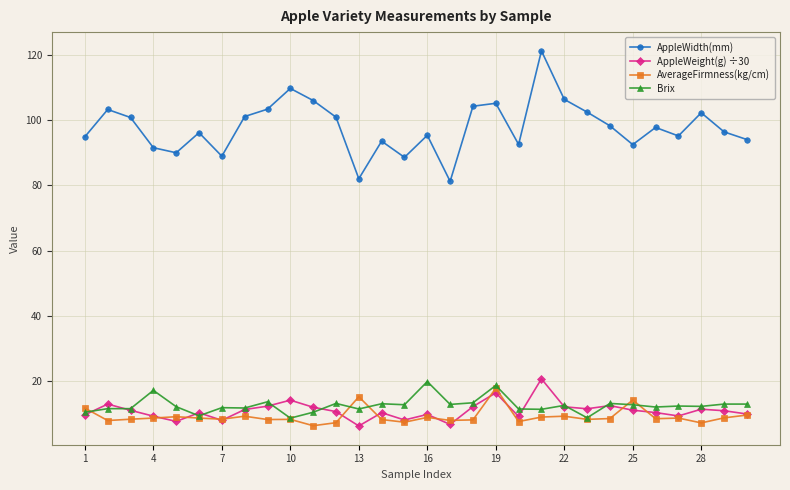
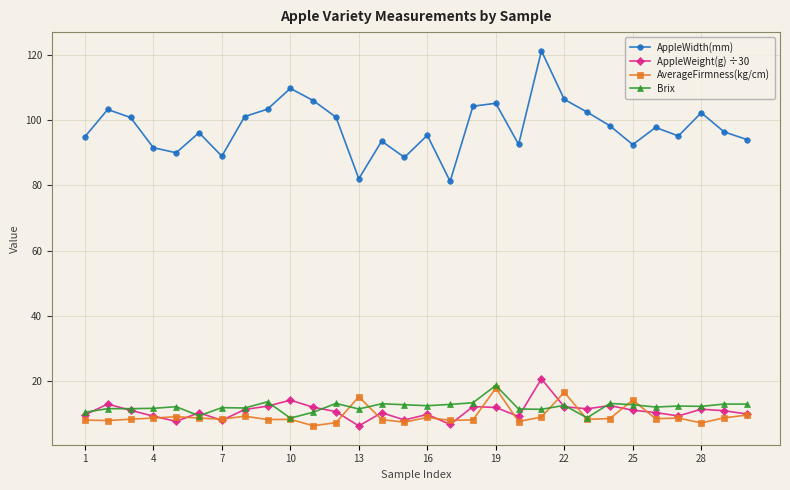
AverageFirmness(kg/cm), 1: 12 -> 8
Brix, 4: 17 -> 12
Brix, 16: 20 -> 13
AppleWeight(g) ÷30, 19: 16 -> 12
AverageFirmness(kg/cm), 22: 9 -> 17
